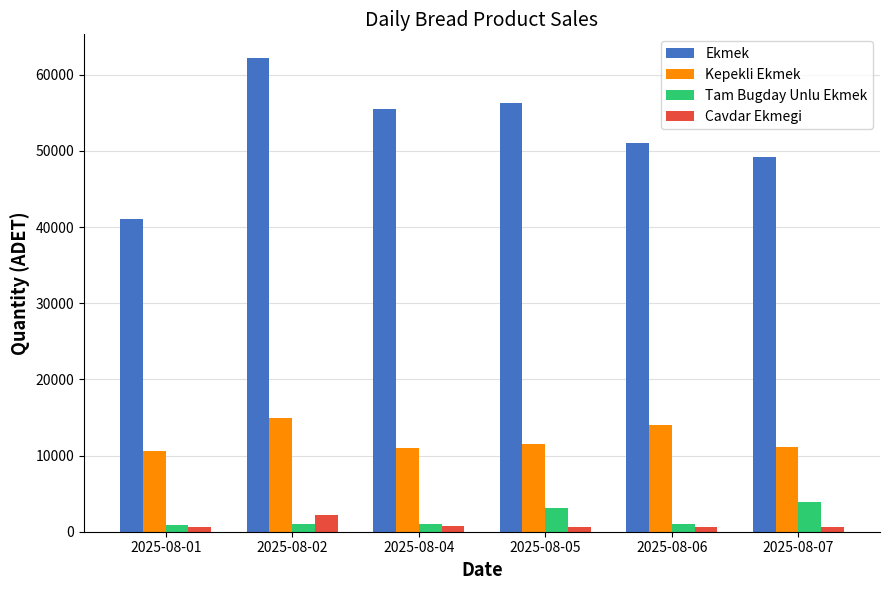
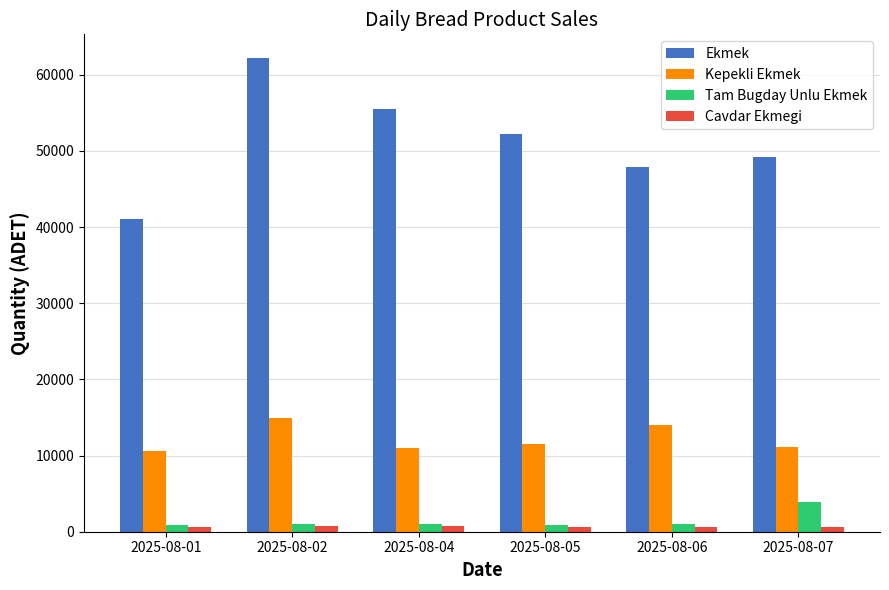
Cavdar Ekmegi, 2025-08-02: 2000 -> 1000
Ekmek, 2025-08-05: 56000 -> 52000
Tam Bugday Unlu Ekmek, 2025-08-05: 3000 -> 1000
Ekmek, 2025-08-06: 51000 -> 48000
